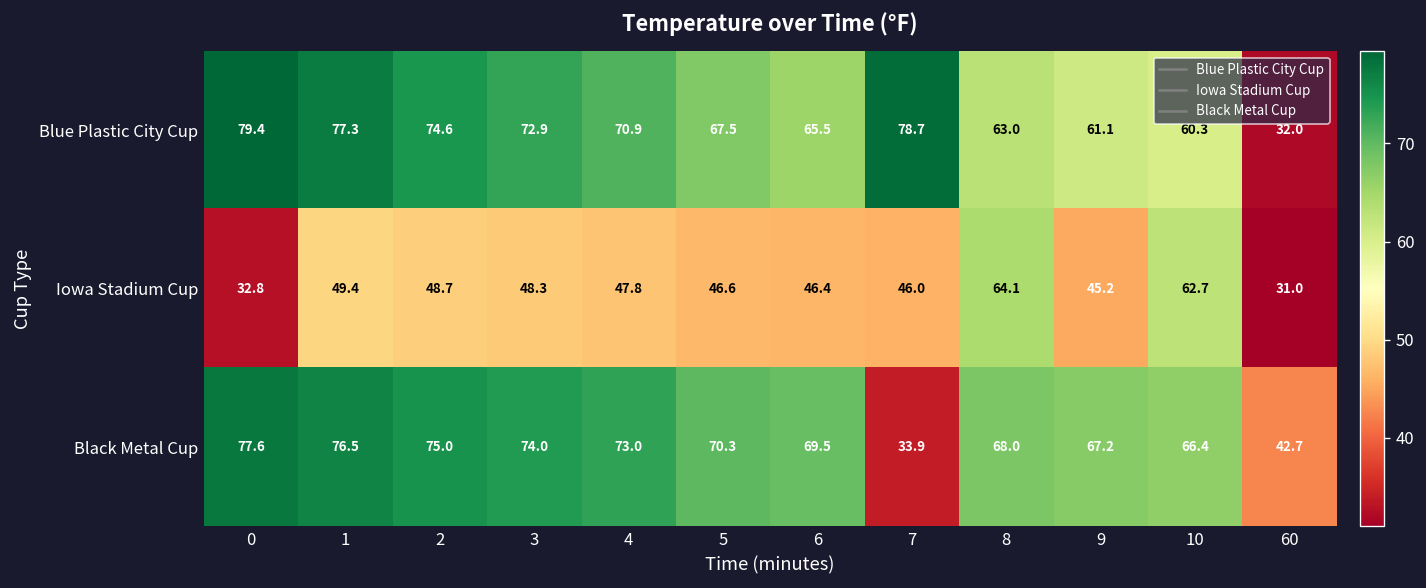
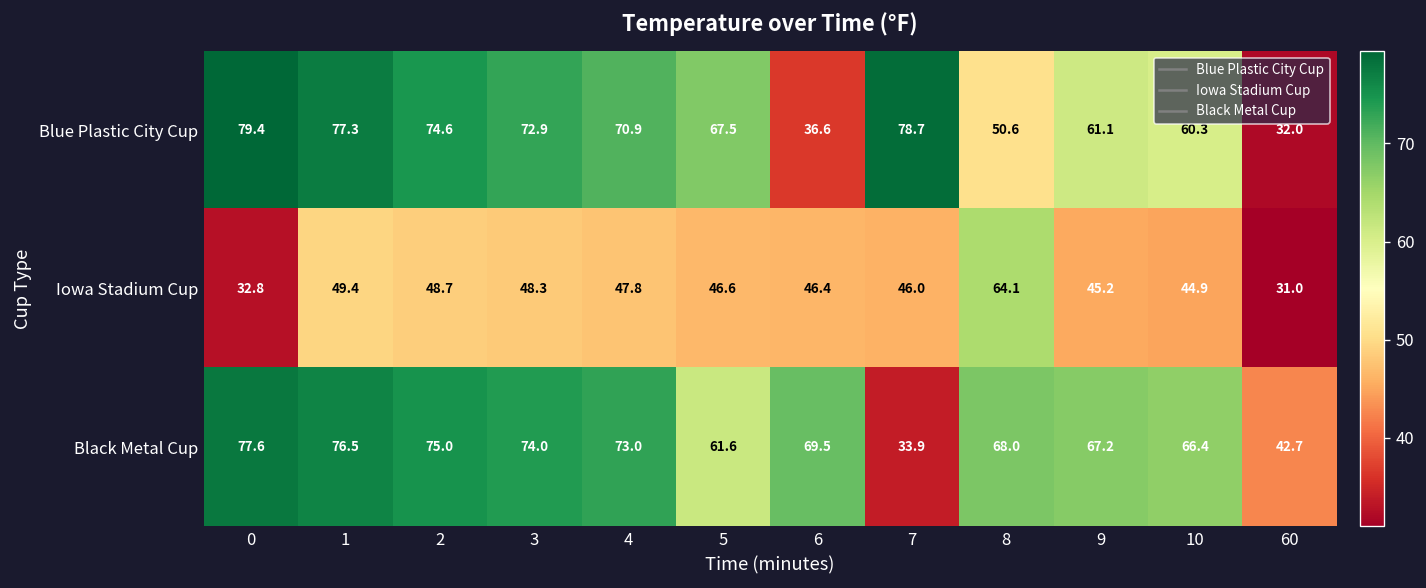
Blue Plastic City Cup, 6: 65.5 -> 36.6
Blue Plastic City Cup, 8: 63.0 -> 50.6
Iowa Stadium Cup, 10: 62.7 -> 44.9
Black Metal Cup, 5: 70.3 -> 61.6
